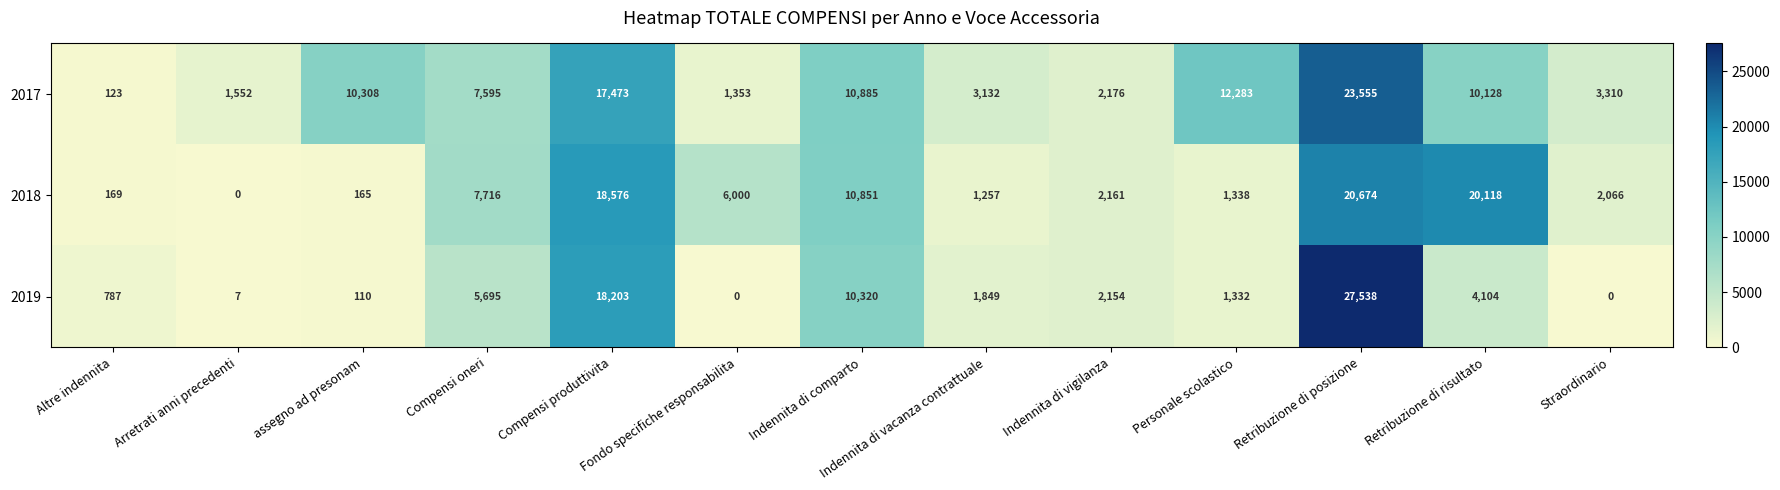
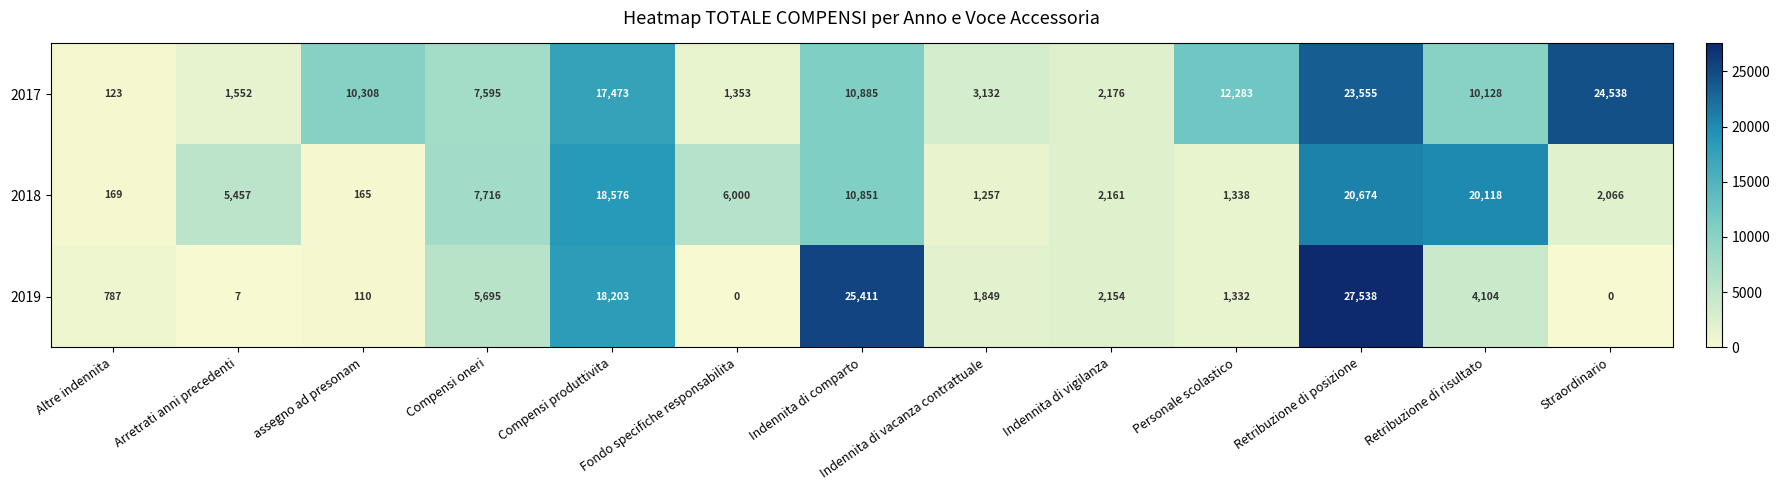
2017, Straordinario: 3,310 -> 24,538
2018, Arretrati anni precedenti: 0 -> 5,457
2019, Indennita di comparto: 10,320 -> 25,411
